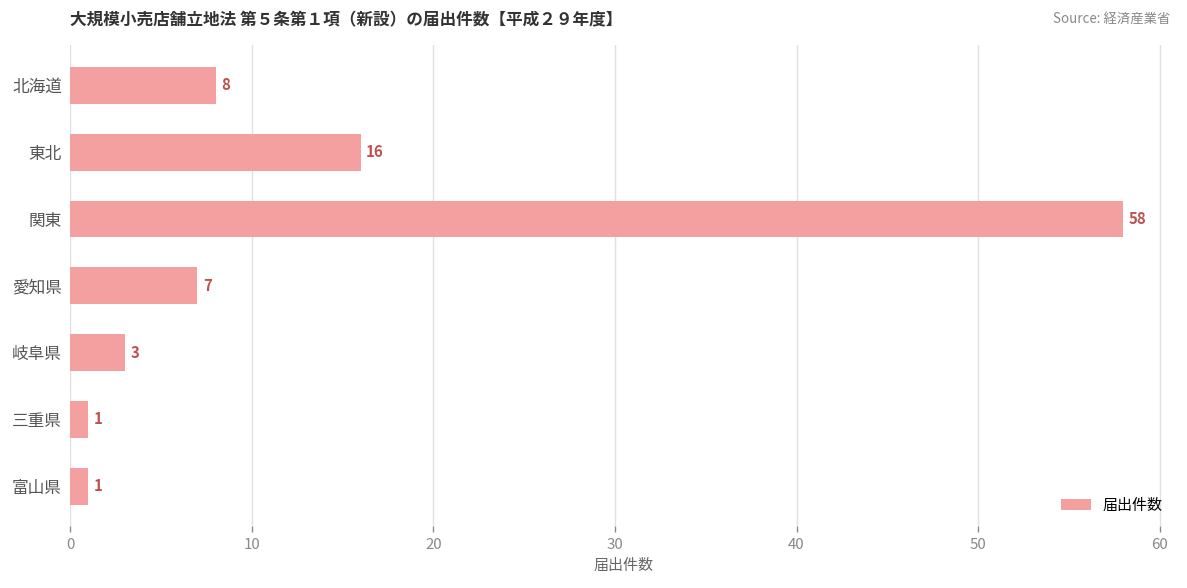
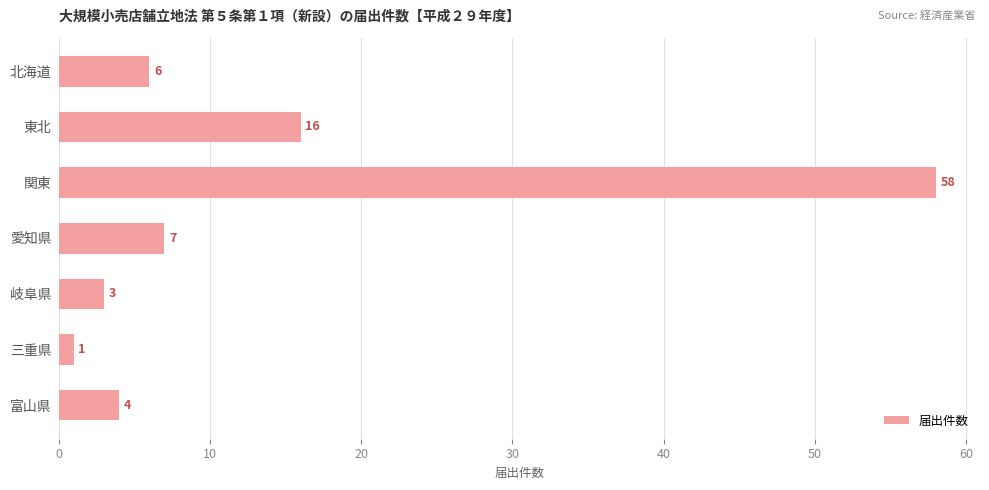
北海道: 8 -> 6
富山県: 1 -> 4
